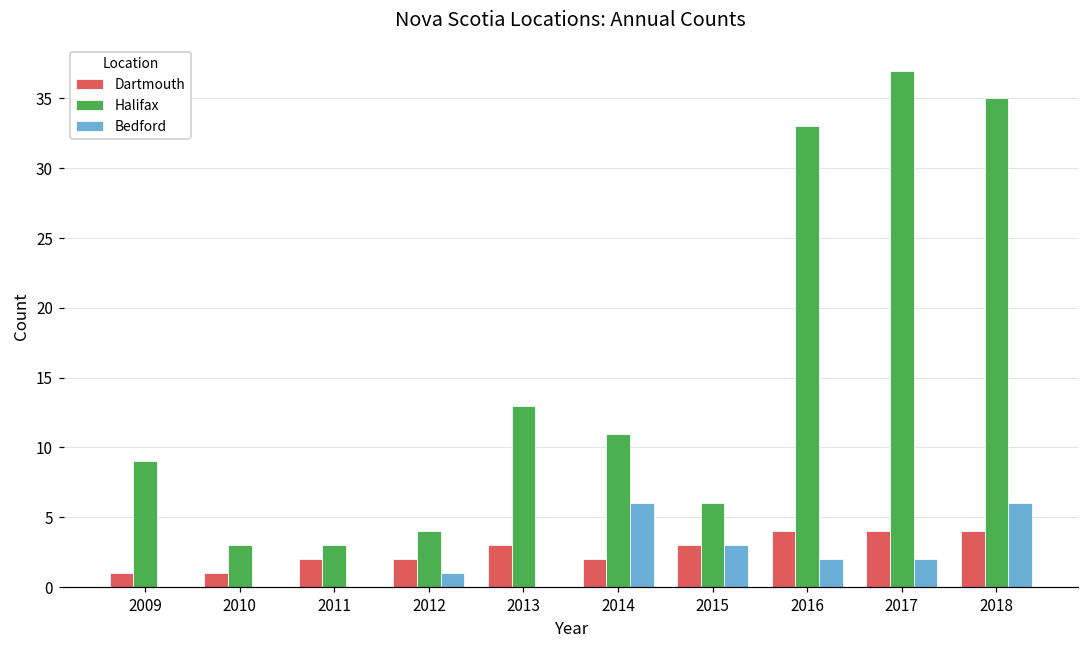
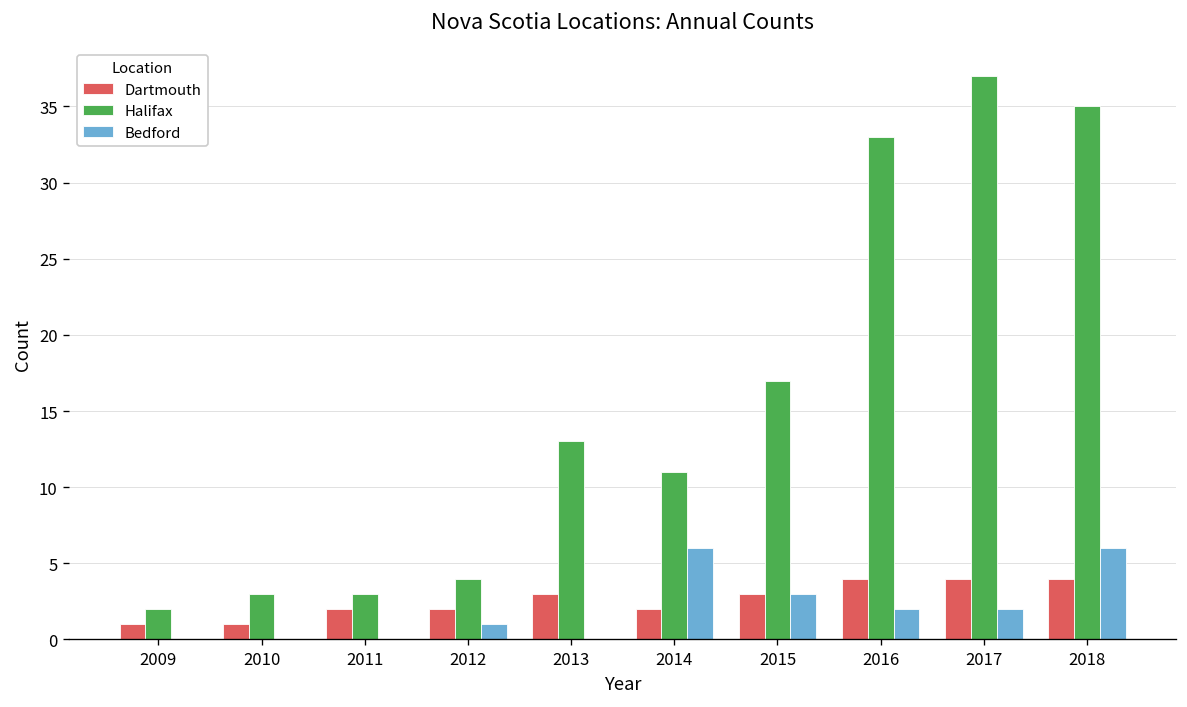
Halifax, 2009: 9 -> 2
Halifax, 2015: 6 -> 17
